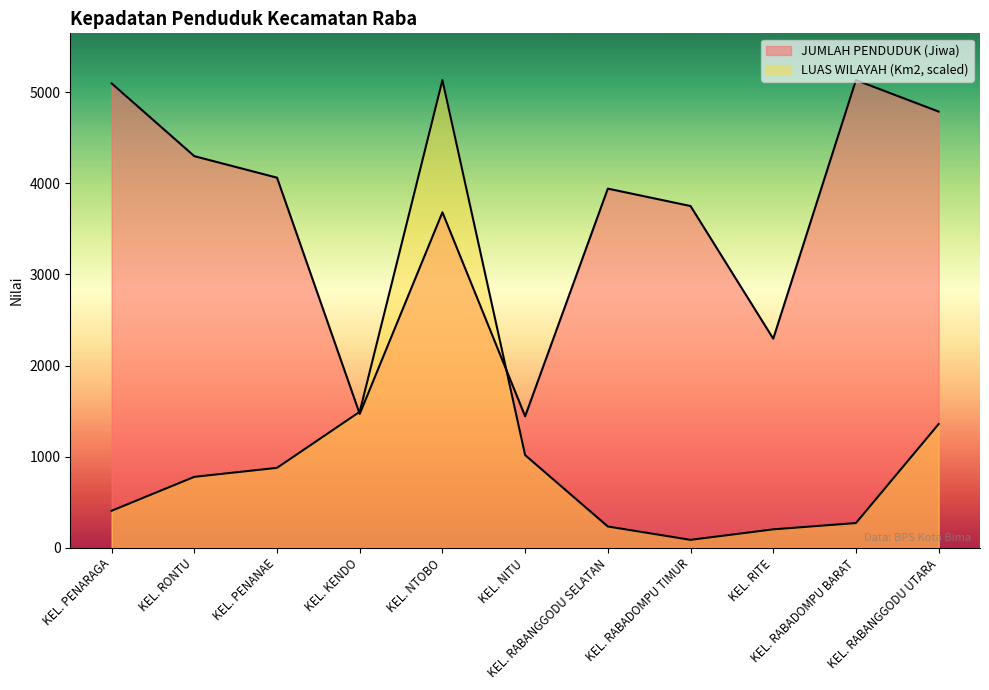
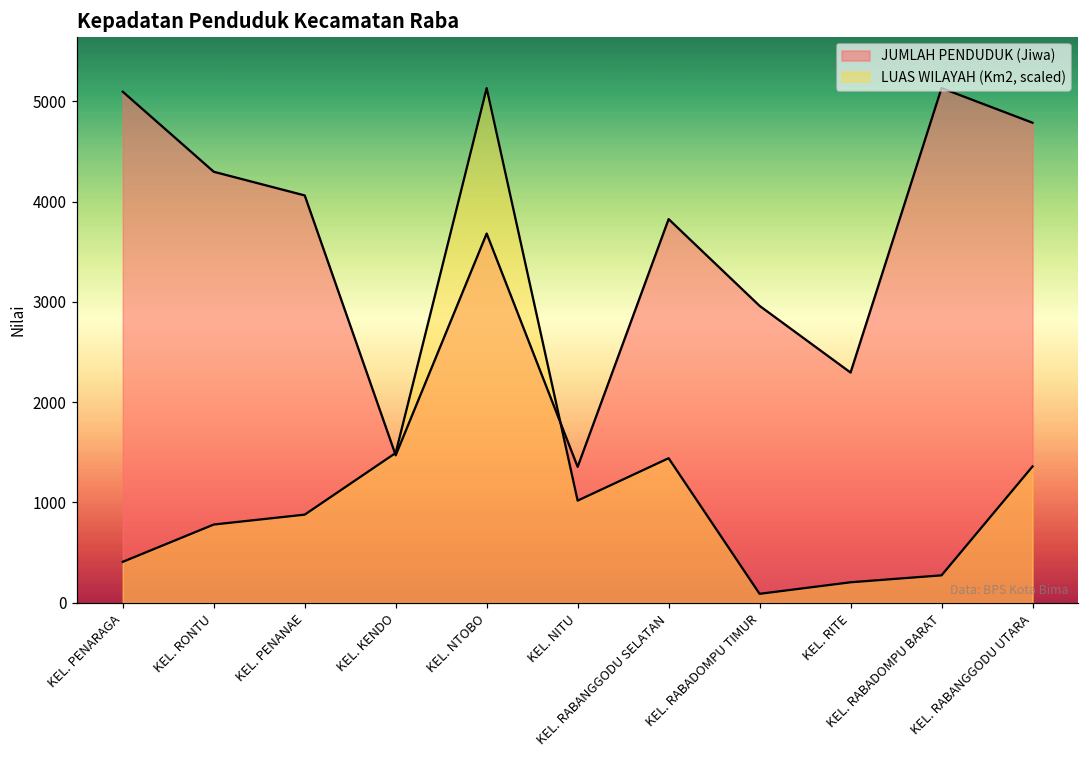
JUMLAH PENDUDUK (Jiwa), KEL. NITU: 1440 -> 1360
JUMLAH PENDUDUK (Jiwa), KEL. RABANGGODU SELATAN: 3900 -> 3800
LUAS WILAYAH (Km2, scaled), KEL. RABANGGODU SELATAN: 200 -> 1400
JUMLAH PENDUDUK (Jiwa), KEL. RABADOMPU TIMUR: 3800 -> 3000
